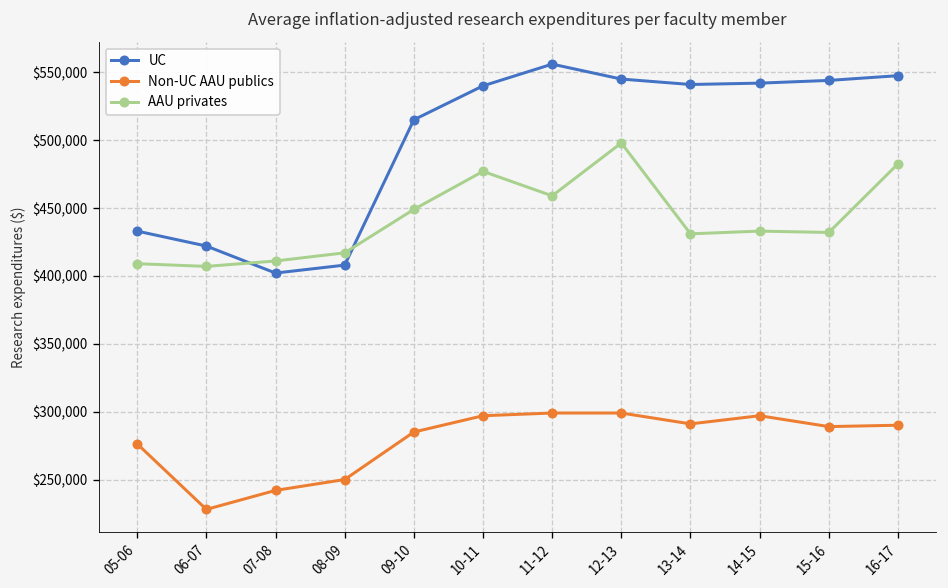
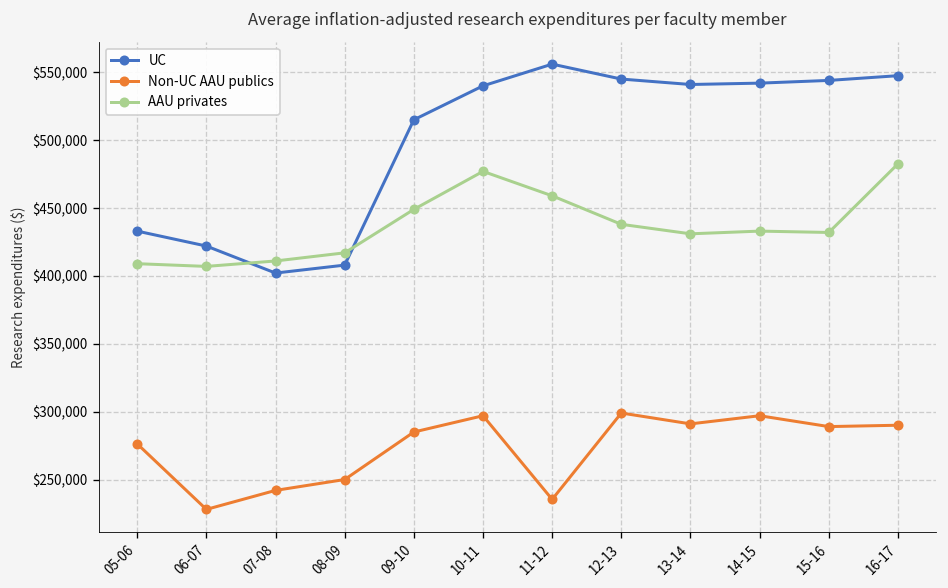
Non-UC AAU publics, 11-12: $299,000 -> $235,000
AAU privates, 12-13: $498,000 -> $438,000
